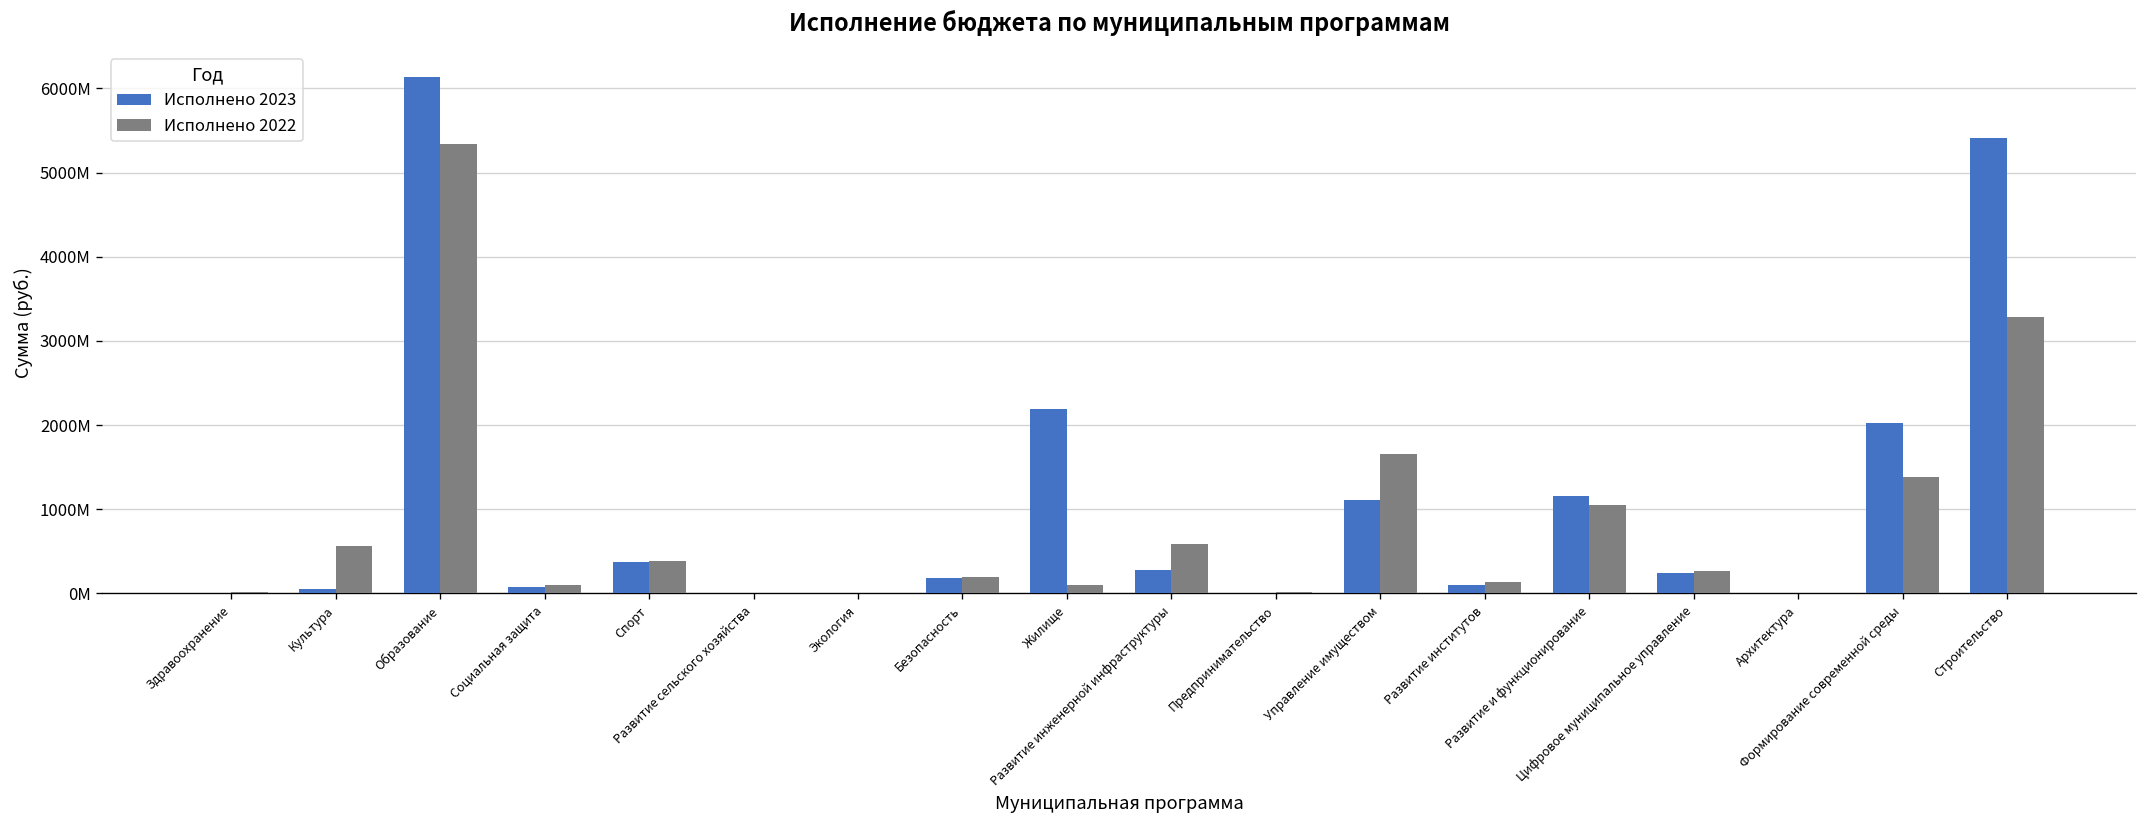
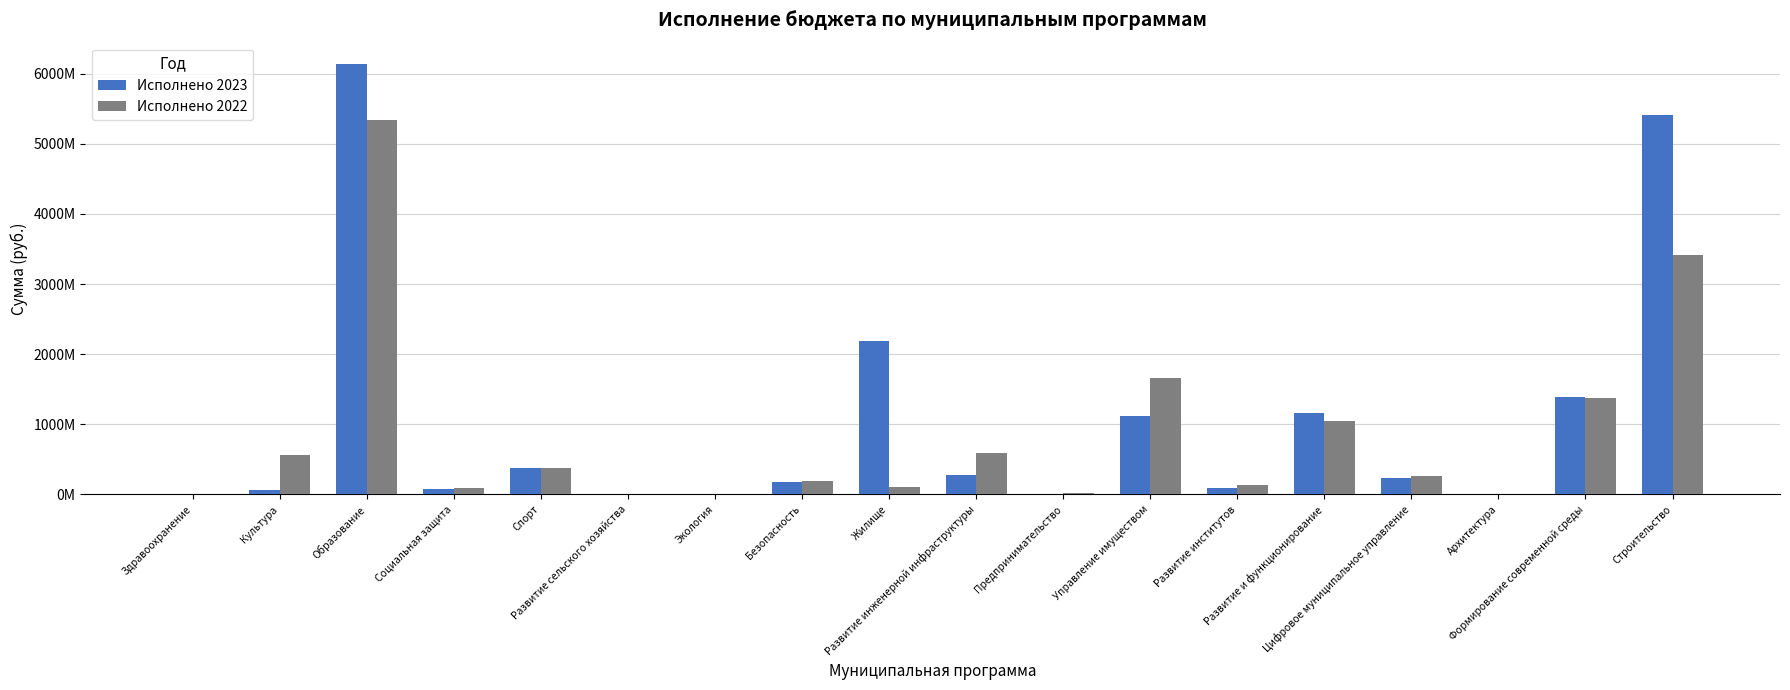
Исполнено 2023, Формирование современной среды: 2000000000 -> 1400000000
Исполнено 2022, Строительство: 3300000000 -> 3400000000
